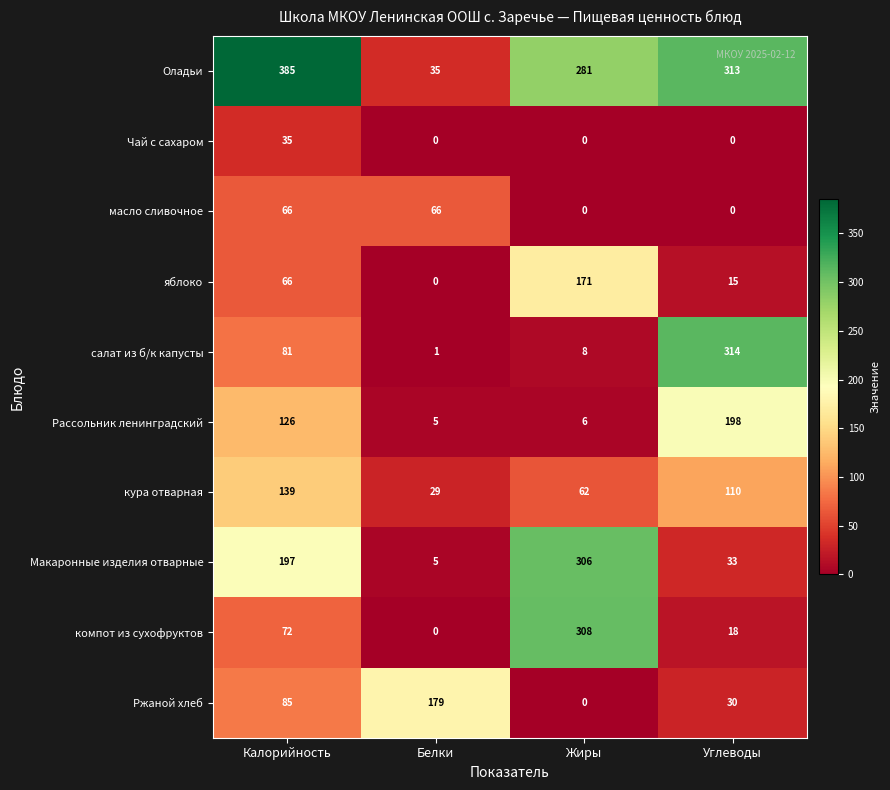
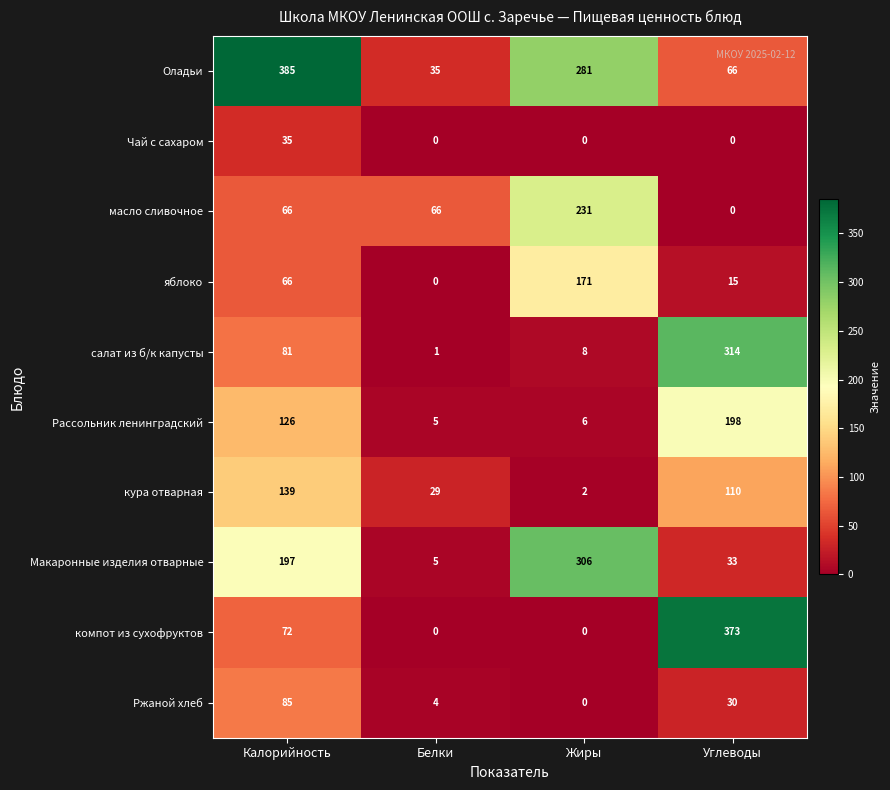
Оладьи, Углеводы: 313 -> 66
масло сливочное, Жиры: 0 -> 231
кура отварная, Жиры: 62 -> 2
компот из сухофруктов, Жиры: 308 -> 0
компот из сухофруктов, Углеводы: 18 -> 373
Ржаной хлеб, Белки: 179 -> 4
